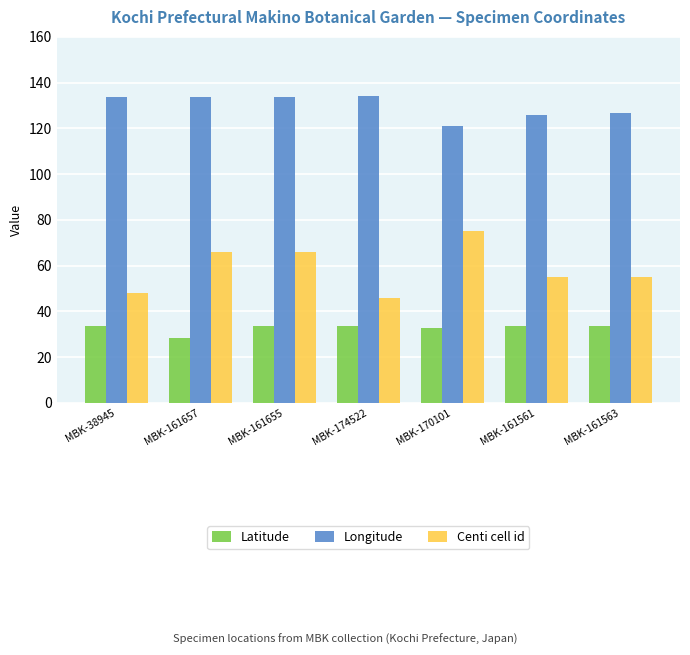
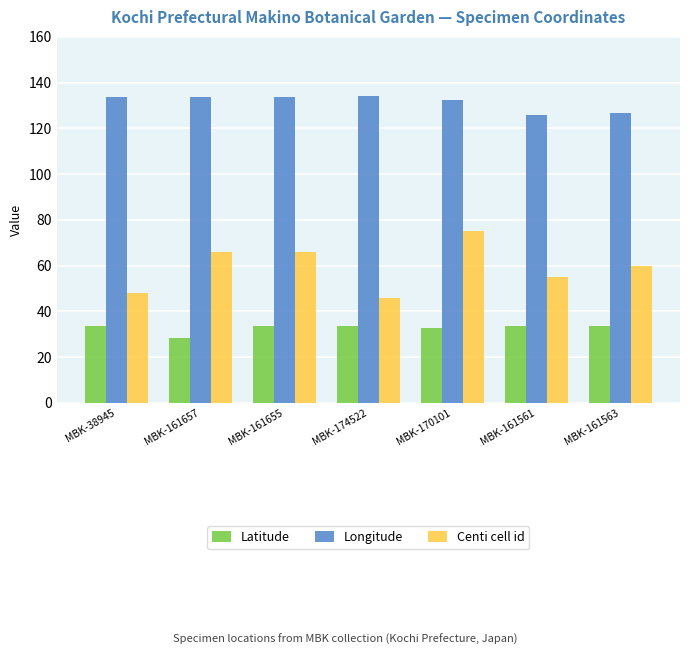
Longitude, MBK-170101: 121 -> 133
Centi cell id, MBK-161563: 55 -> 60
